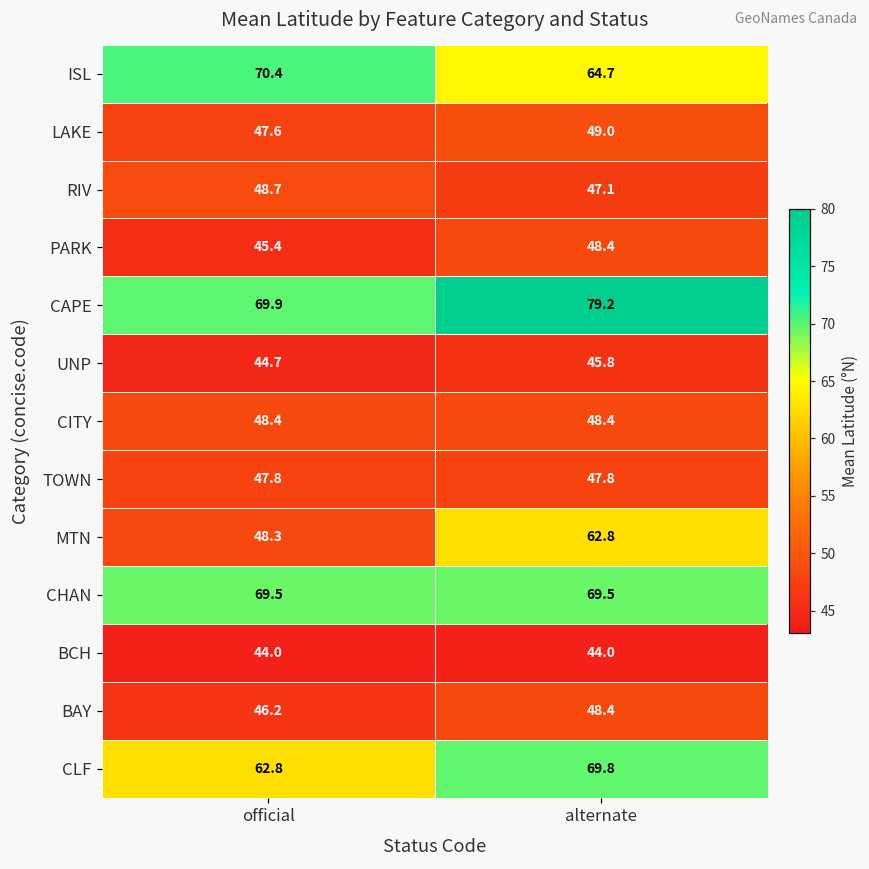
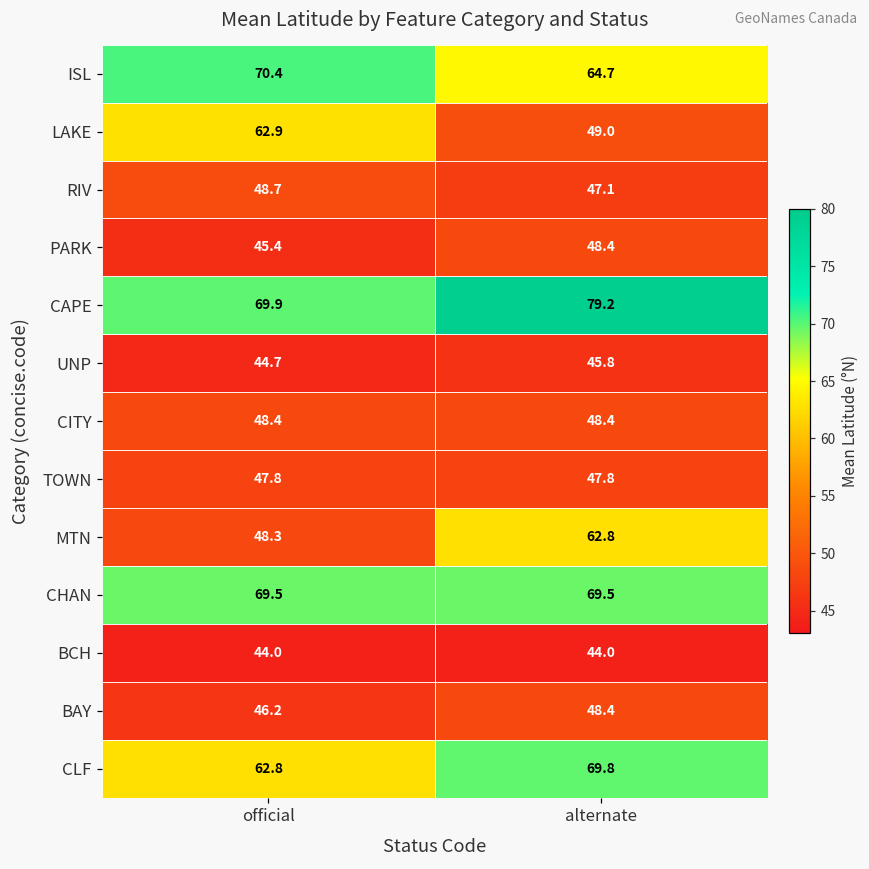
LAKE, official: 47.6 -> 62.9
